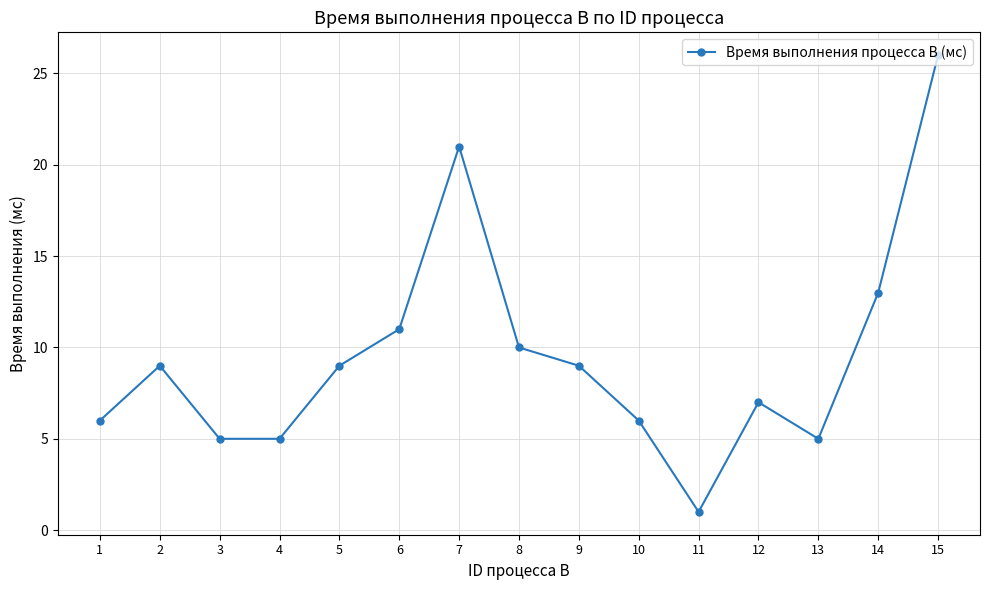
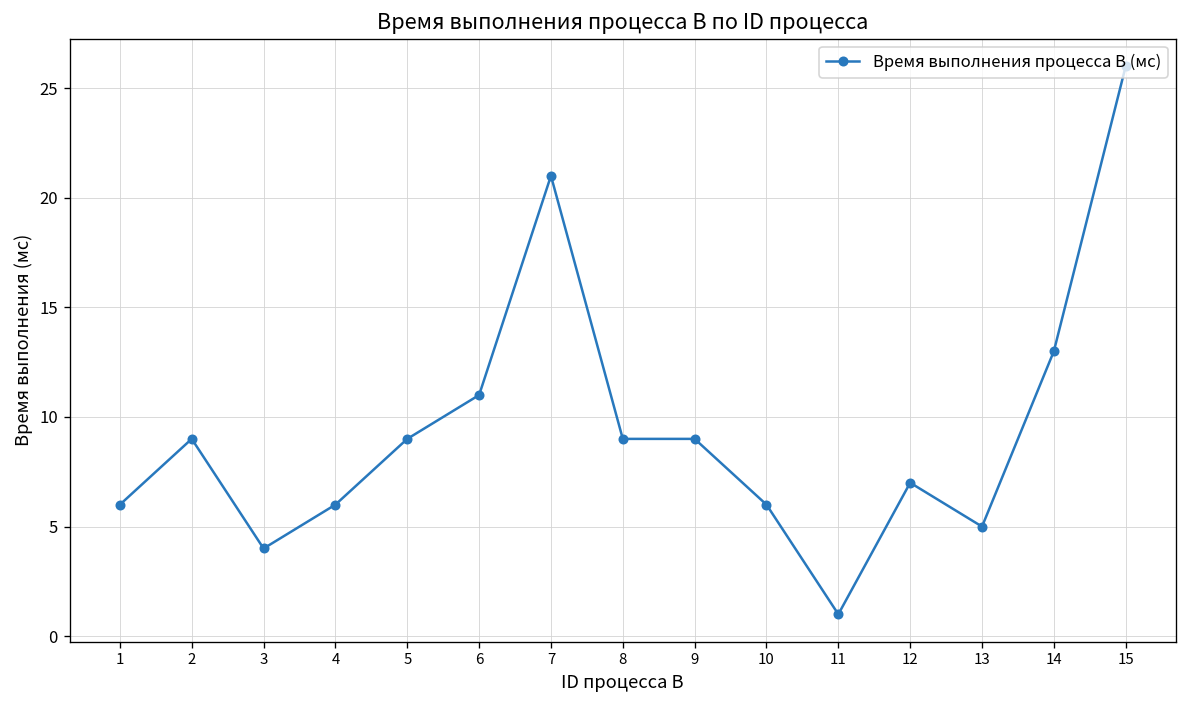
3: 5 -> 4
4: 5 -> 6
8: 10 -> 9
